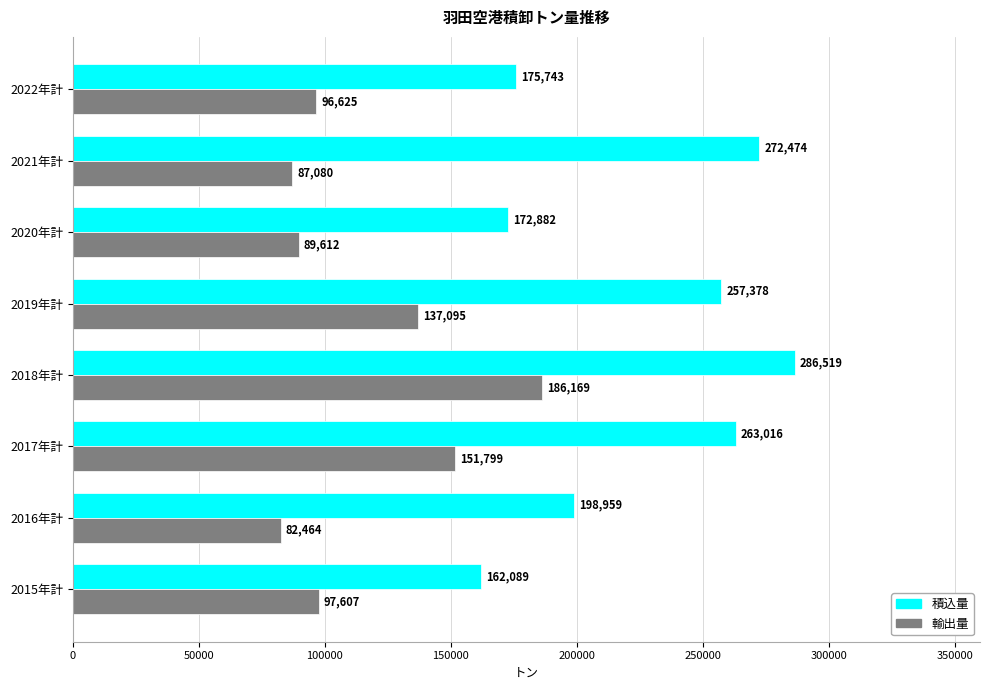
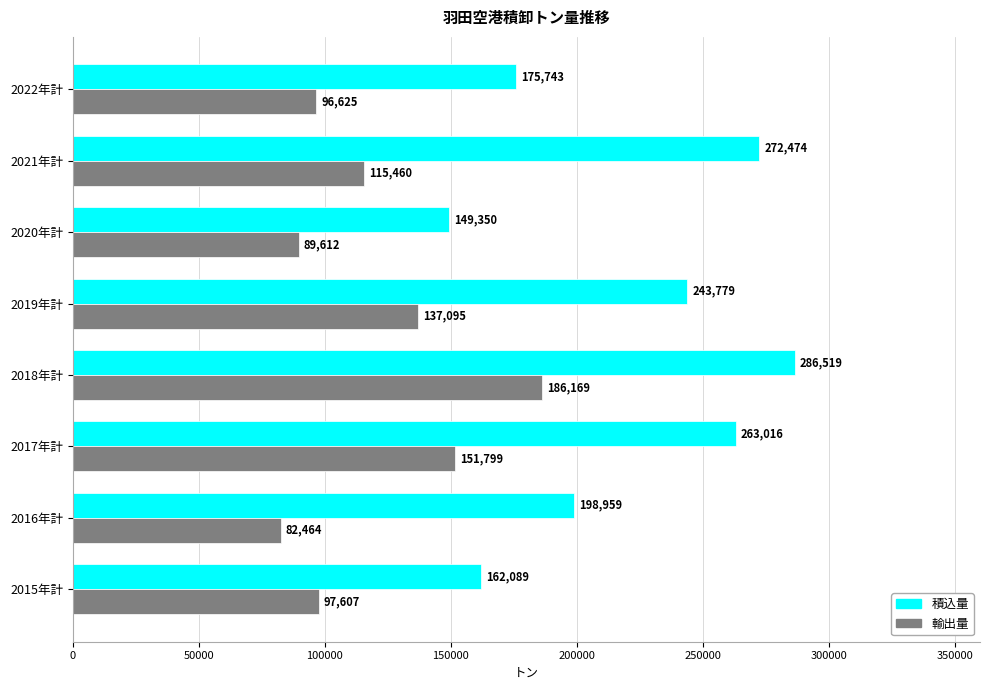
輸出量, 2021年計: 87,080 -> 115,460
積込量, 2020年計: 172,882 -> 149,350
積込量, 2019年計: 257,378 -> 243,779
